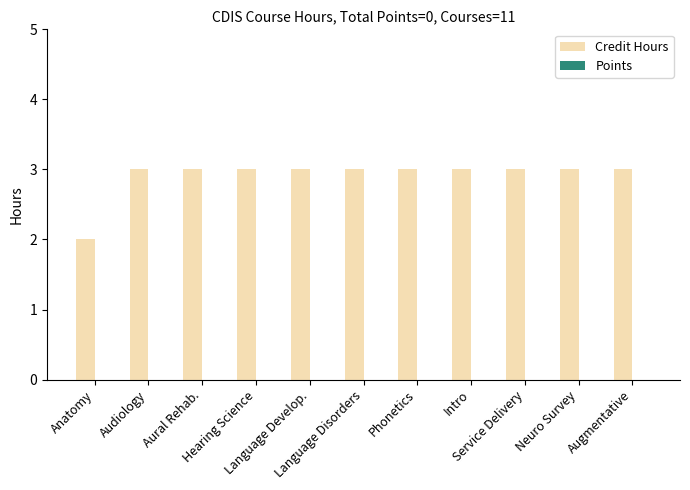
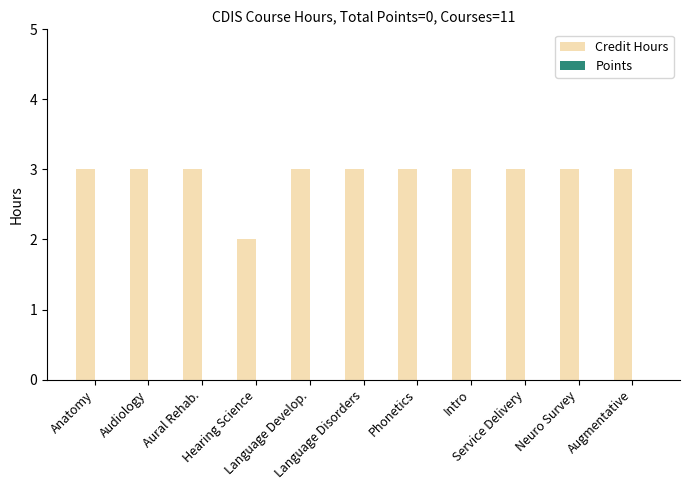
Credit Hours, Anatomy: 2 -> 3
Credit Hours, Hearing Science: 3 -> 2
